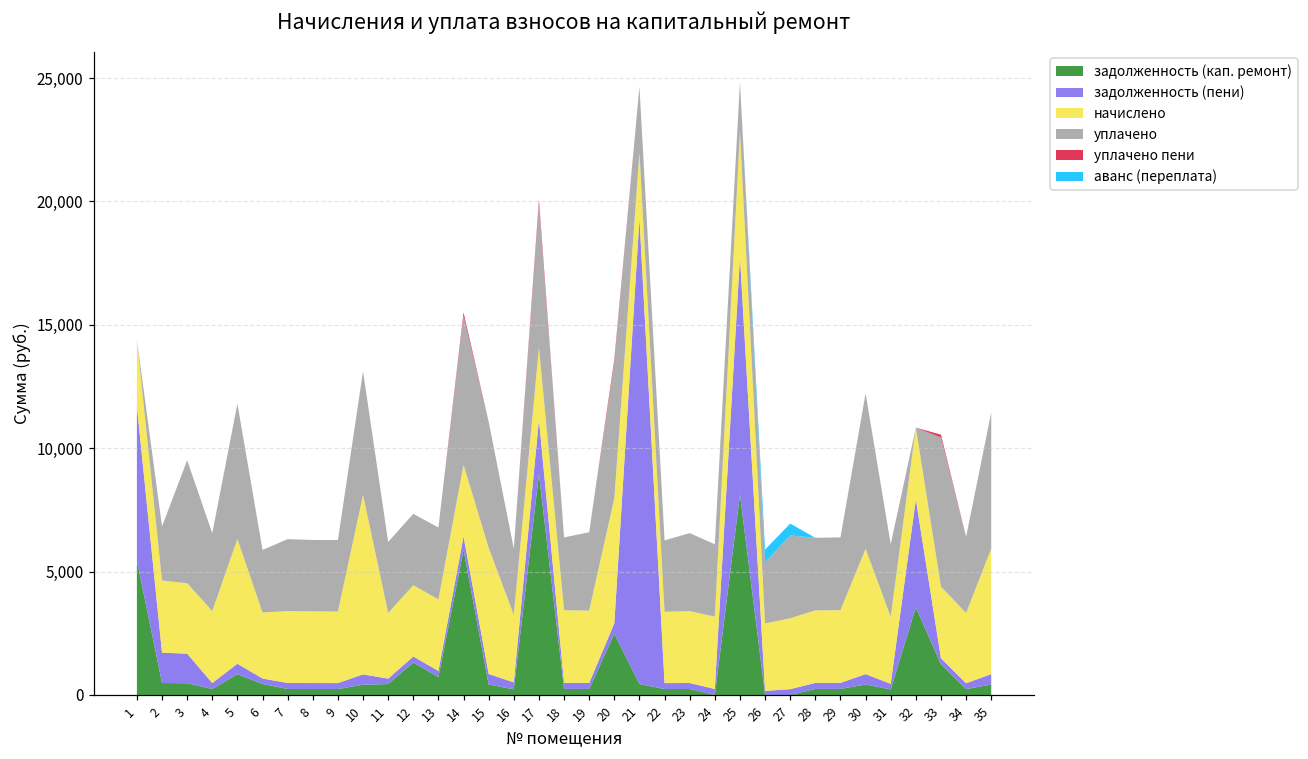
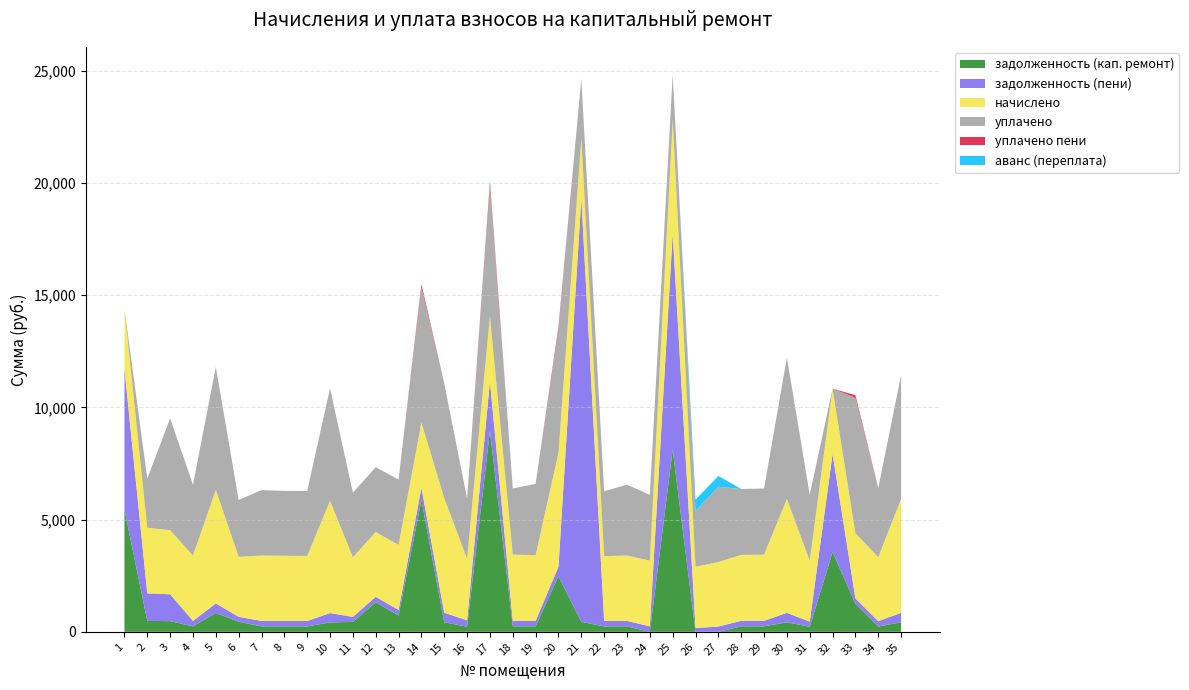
начислено, 10: 7,300 -> 5,000
